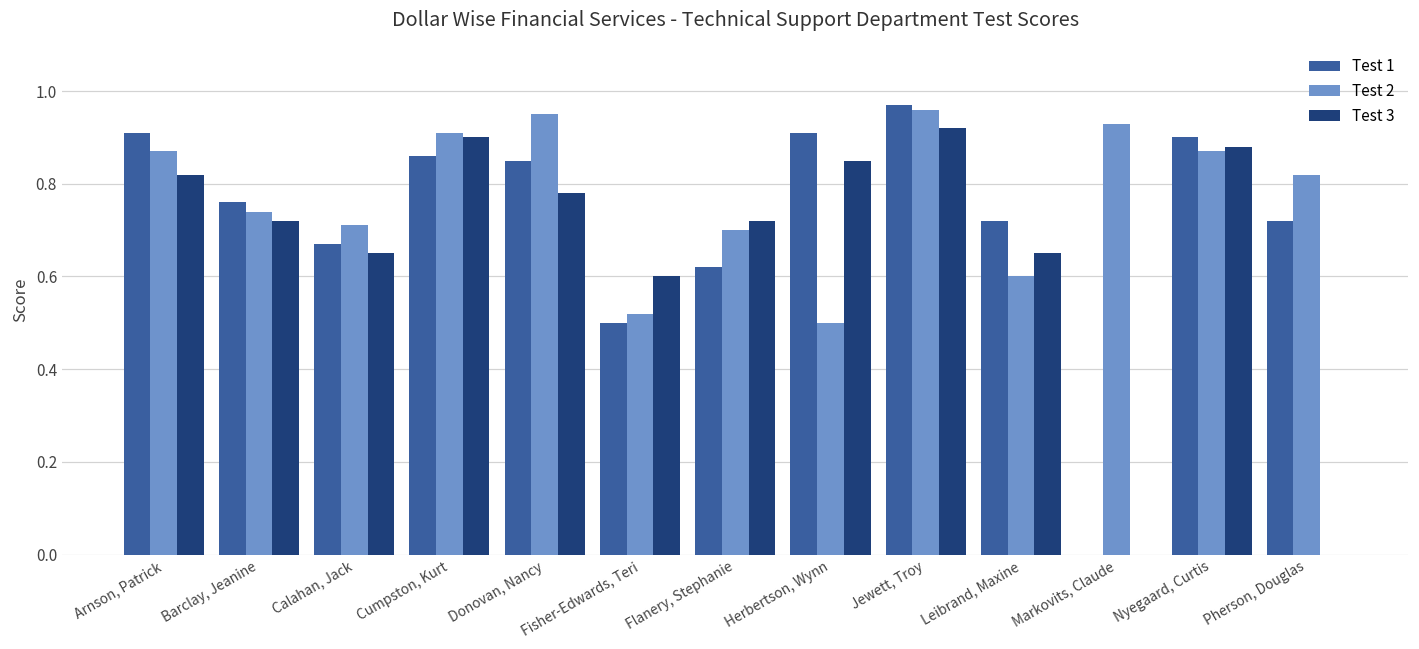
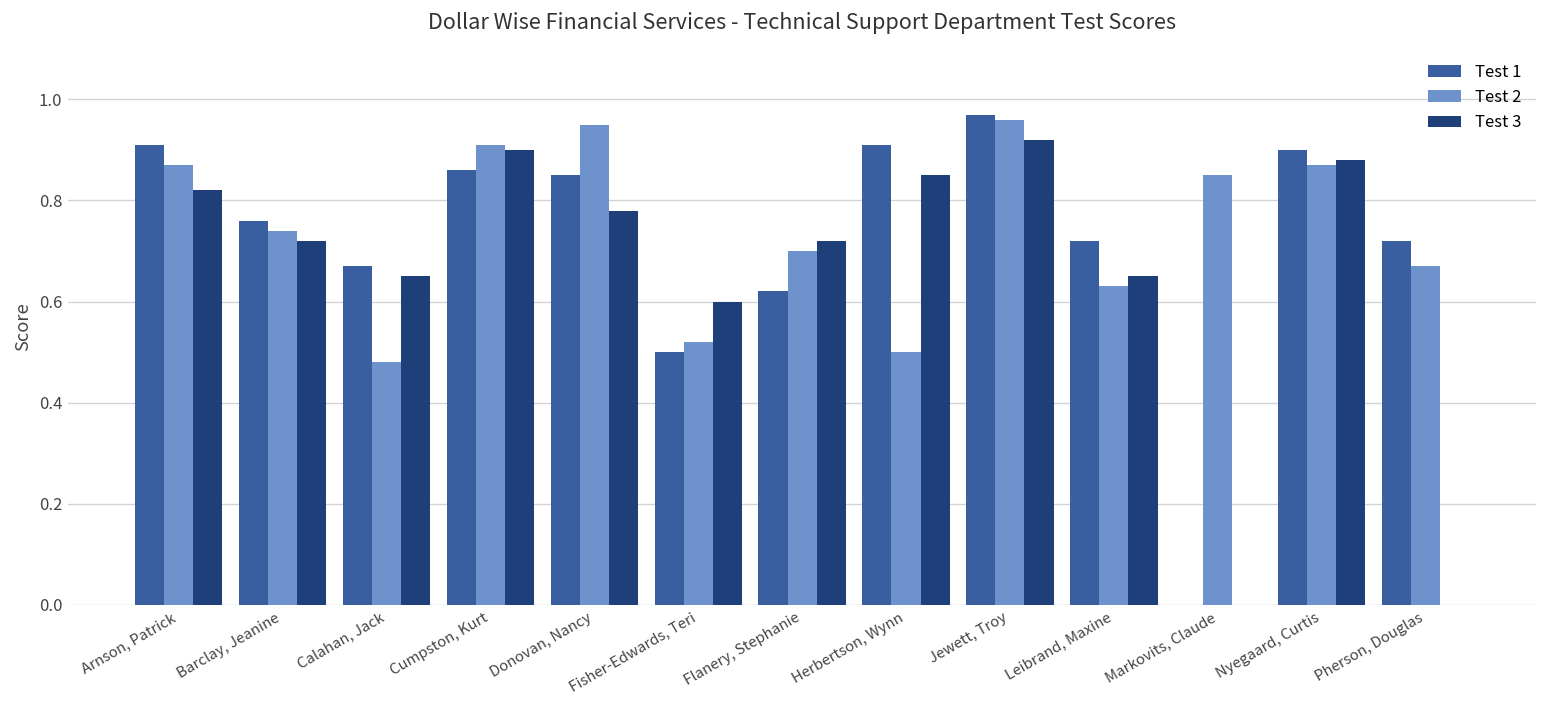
Test 2, Calahan, Jack: 0.71 -> 0.48
Test 2, Leibrand, Maxine: 0.60 -> 0.63
Test 2, Markovits, Claude: 0.93 -> 0.85
Test 2, Pherson, Douglas: 0.82 -> 0.67
